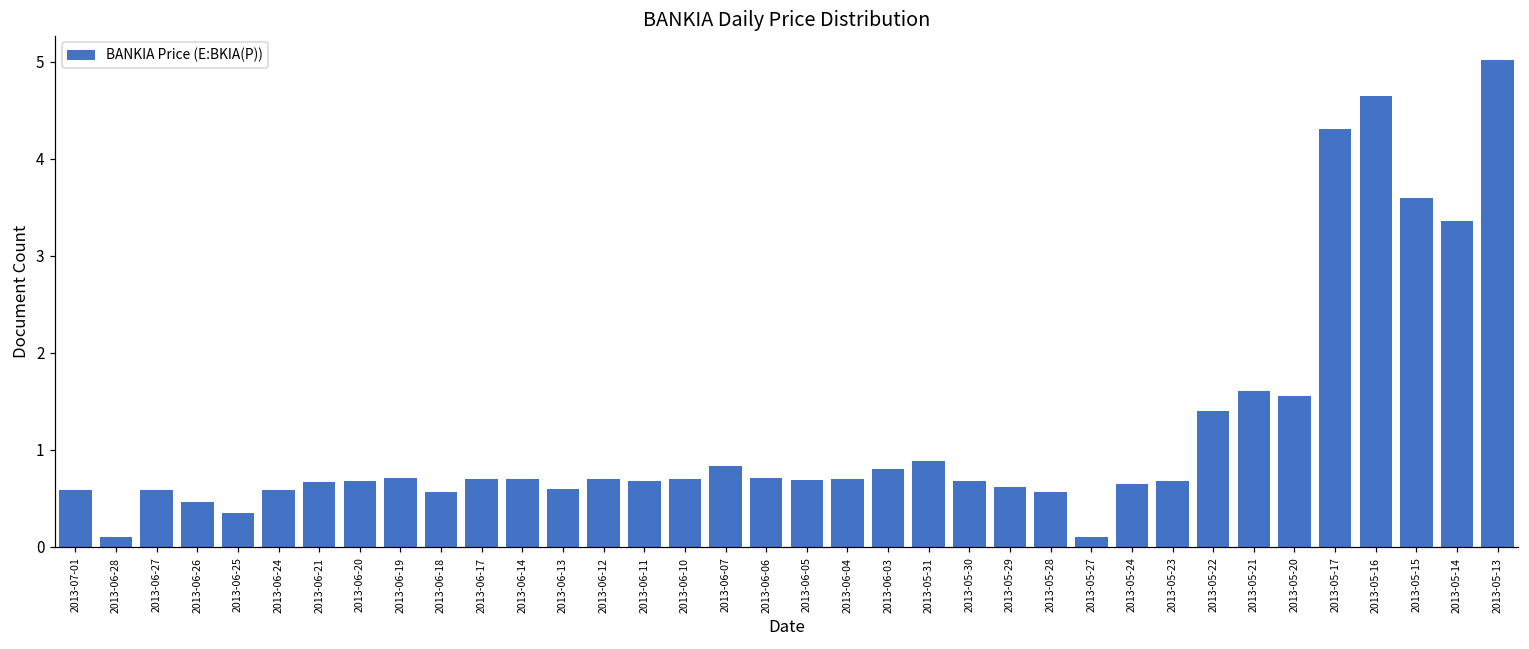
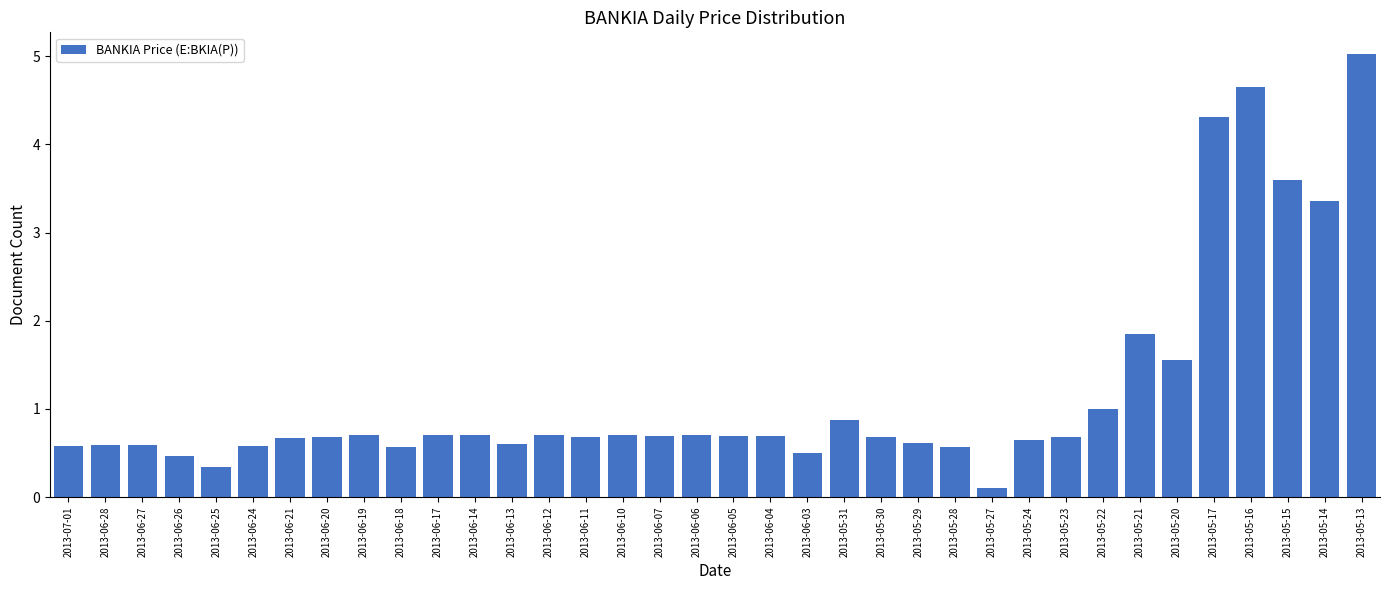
2013-06-28: 0.1 -> 0.6
2013-06-07: 0.8 -> 0.7
2013-06-03: 0.8 -> 0.5
2013-05-22: 1.4 -> 1.0
2013-05-21: 1.6 -> 1.9
